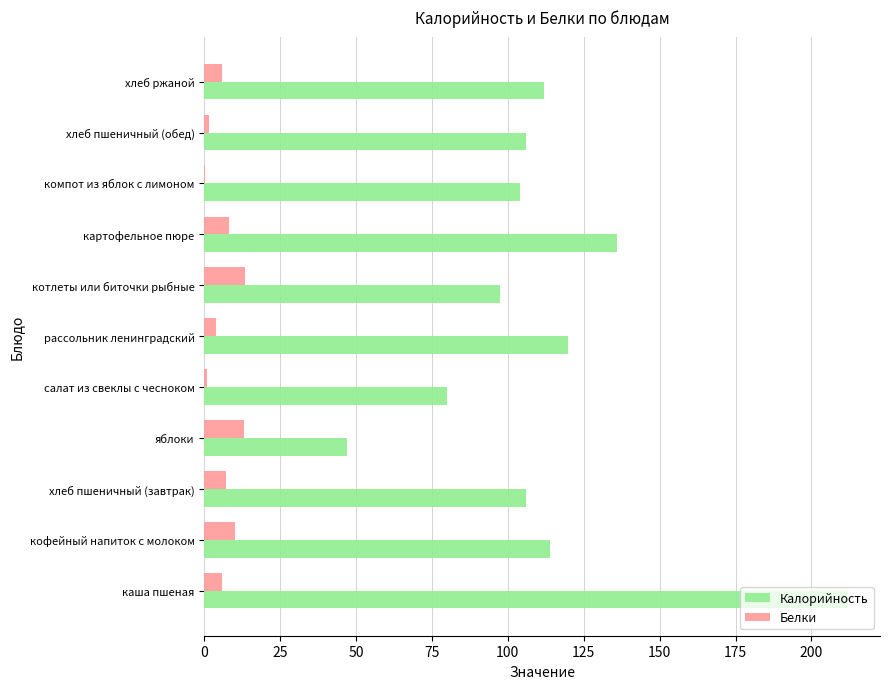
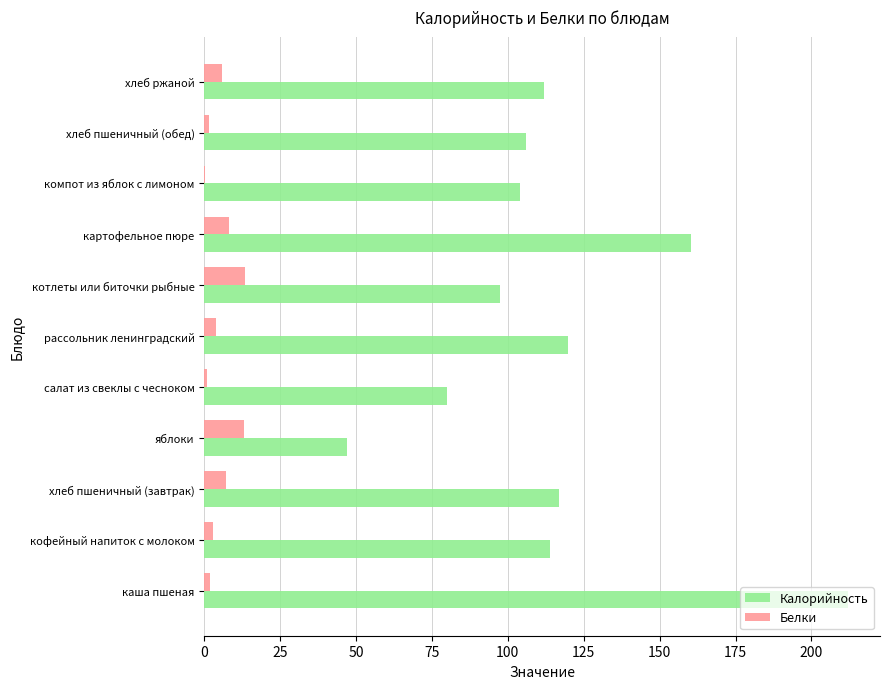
Калорийность, картофельное пюре: 136 -> 160
Калорийность, хлеб пшеничный (завтрак): 106 -> 117
Белки, кофейный напиток с молоком: 10 -> 3
Белки, каша пшеная: 6 -> 2
